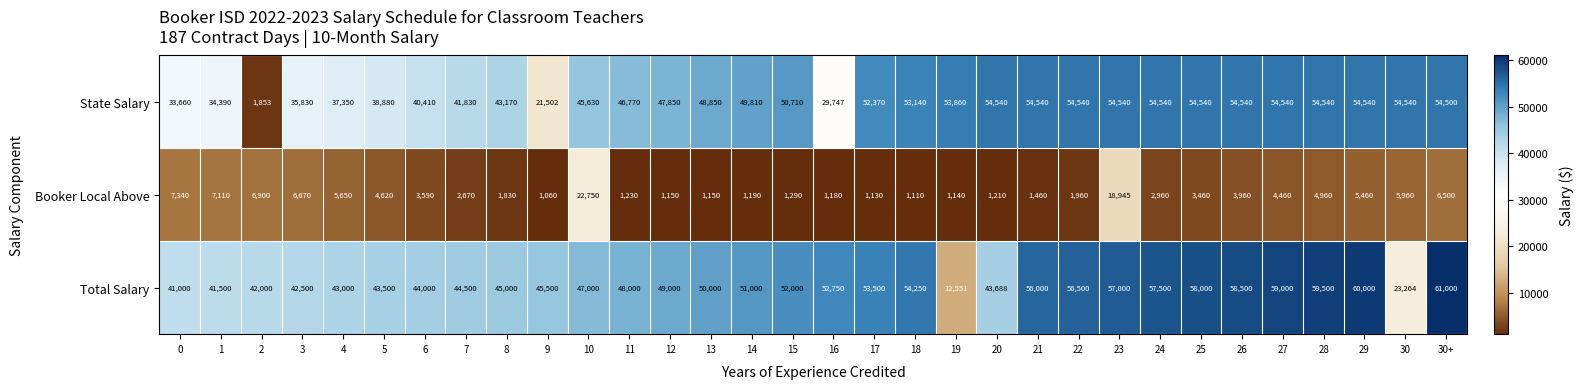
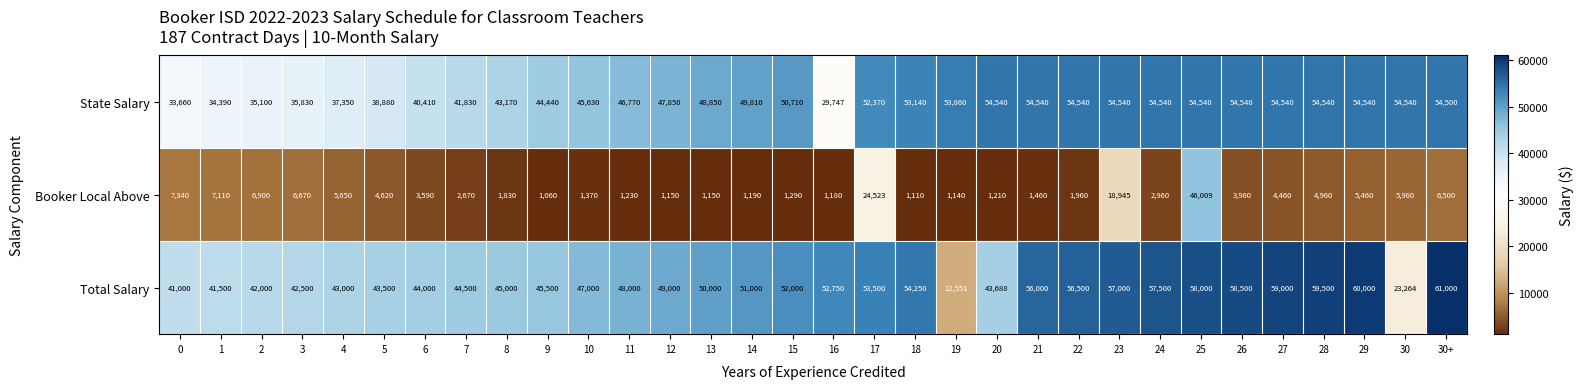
State Salary, 2: 1,853 -> 35,100
State Salary, 9: 21,502 -> 44,440
Booker Local Above, 10: 22,750 -> 1,370
Booker Local Above, 17: 1,130 -> 24,523
Booker Local Above, 25: 3,460 -> 46,009
